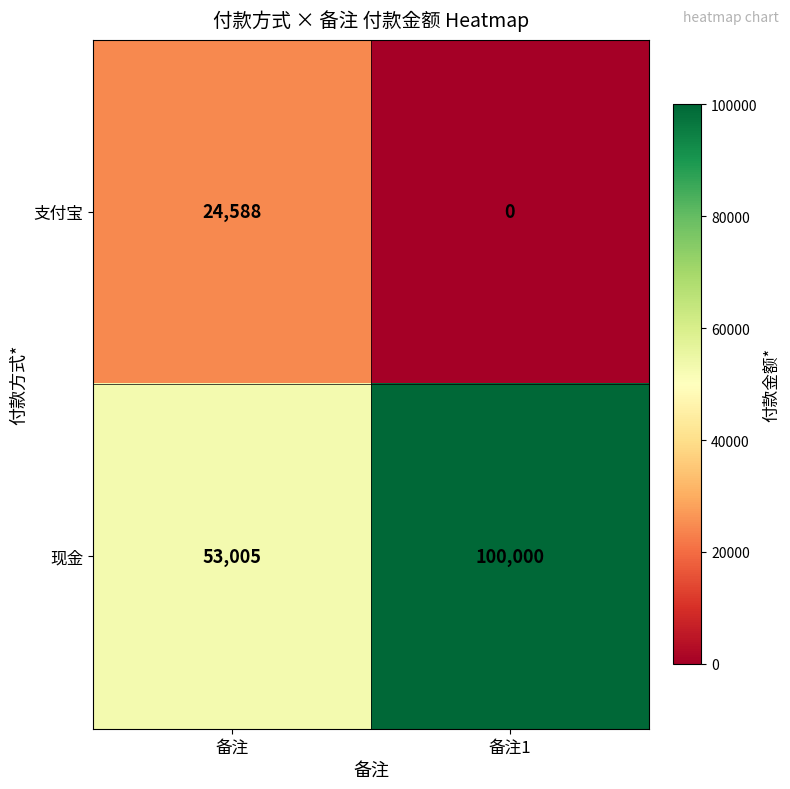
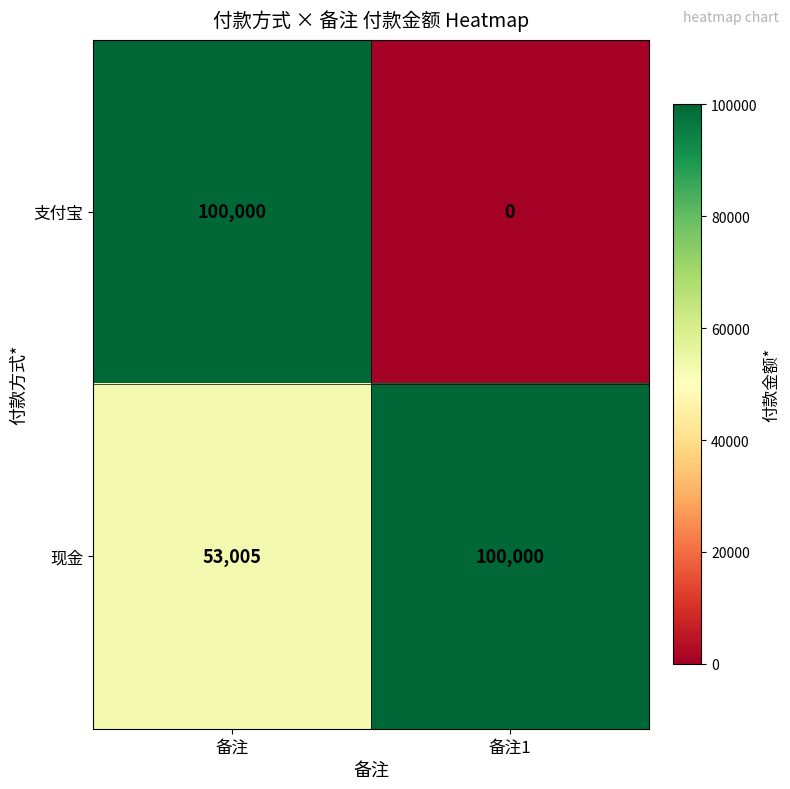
支付宝, 备注: 24,588 -> 100,000
